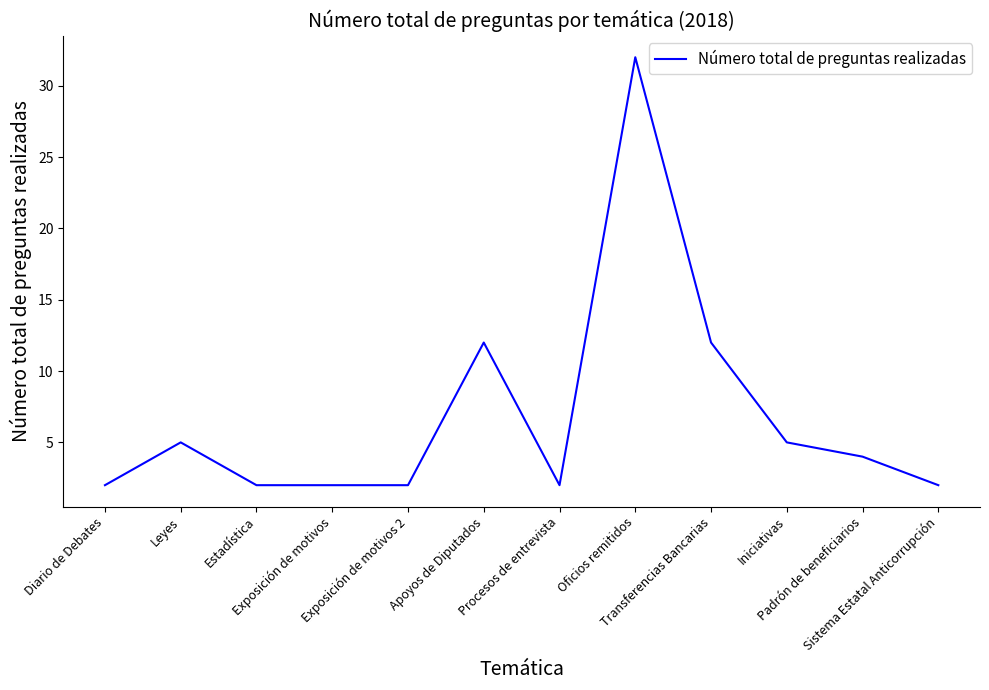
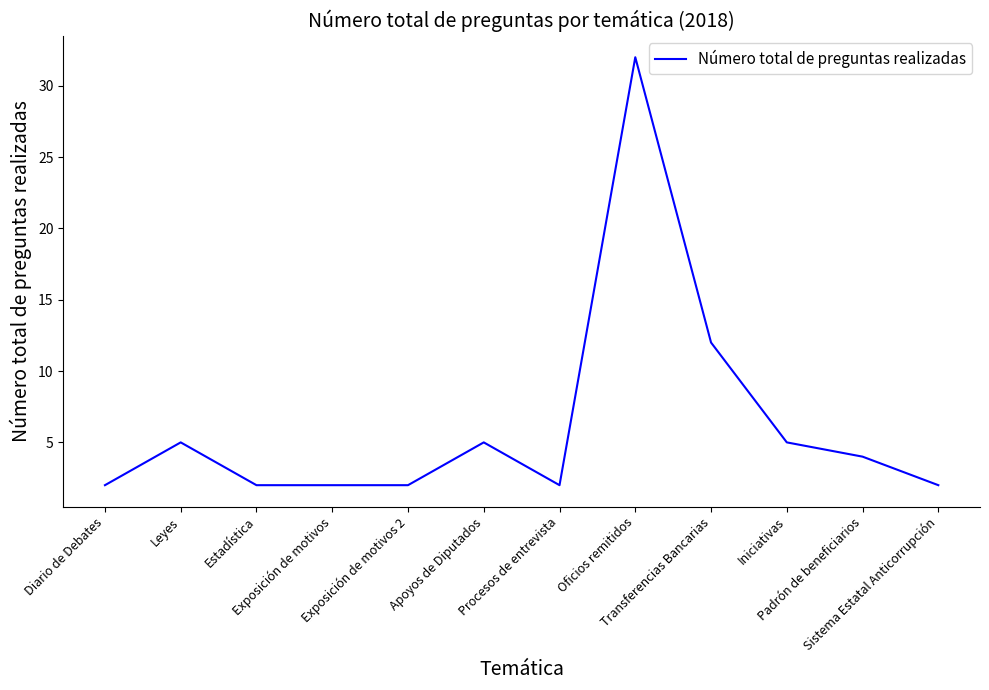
Apoyos de Diputados: 12 -> 5
